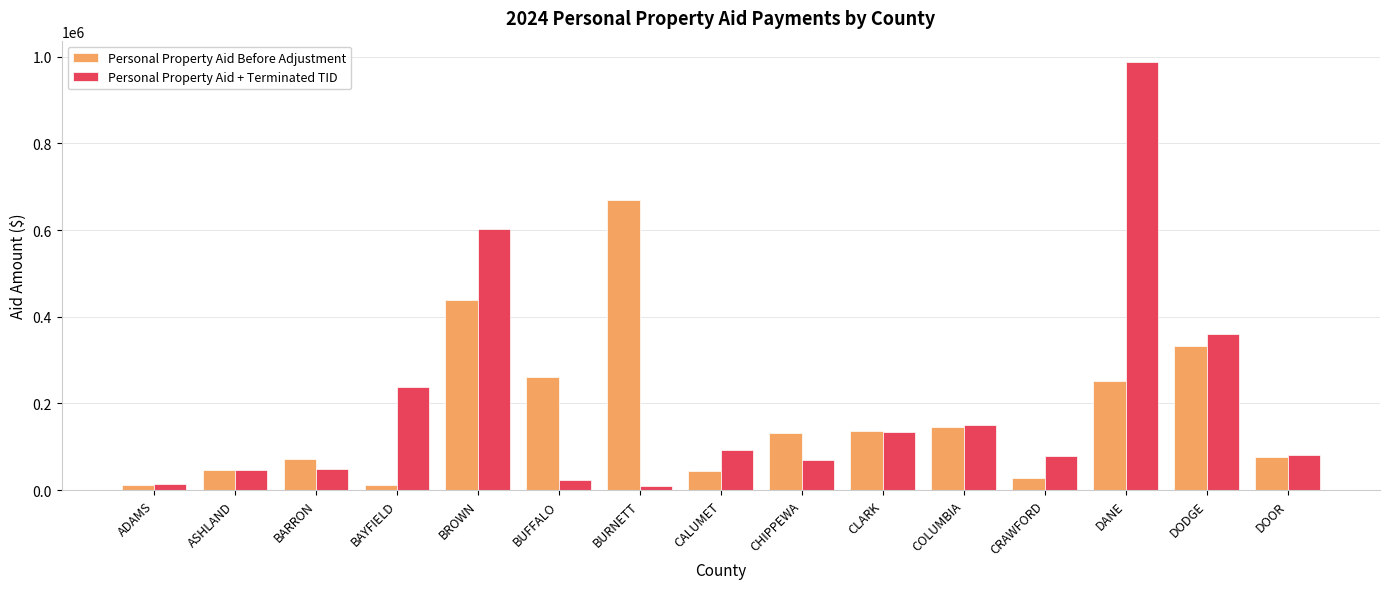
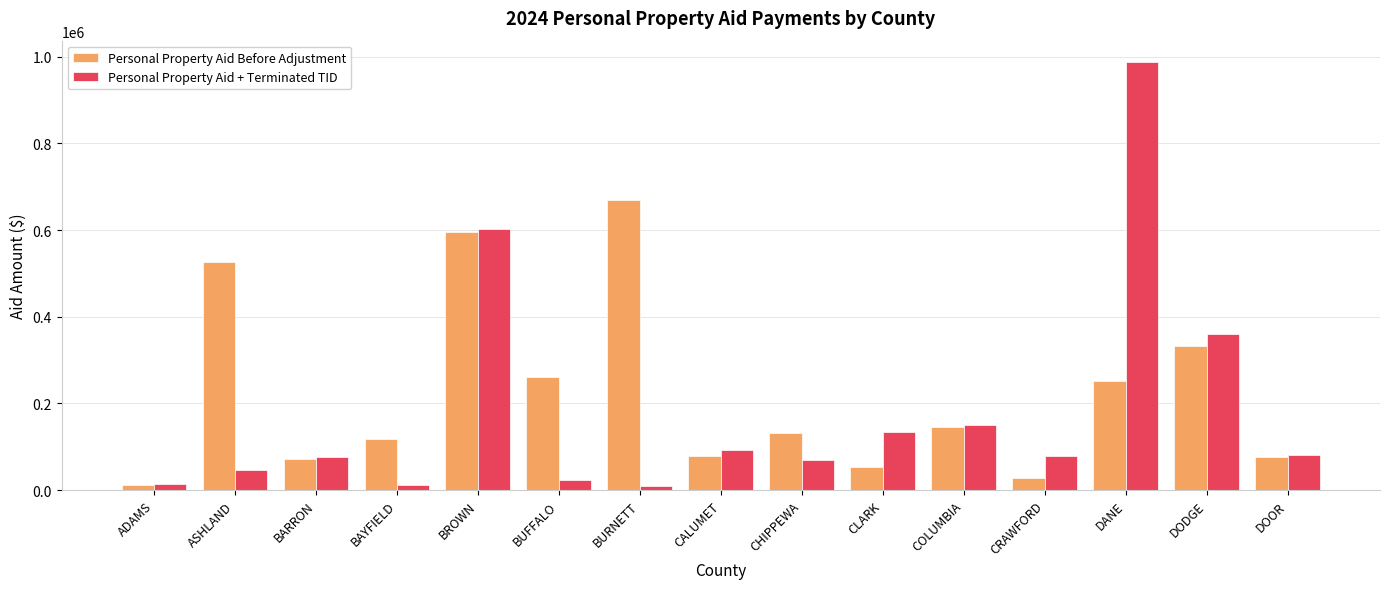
Personal Property Aid Before Adjustment, ASHLAND: 50000 -> 530000
Personal Property Aid + Terminated TID, BARRON: 50000 -> 80000
Personal Property Aid Before Adjustment, BAYFIELD: 10000 -> 120000
Personal Property Aid + Terminated TID, BAYFIELD: 240000 -> 10000
Personal Property Aid Before Adjustment, BROWN: 440000 -> 600000
Personal Property Aid Before Adjustment, CALUMET: 40000 -> 80000
Personal Property Aid Before Adjustment, CLARK: 140000 -> 50000
